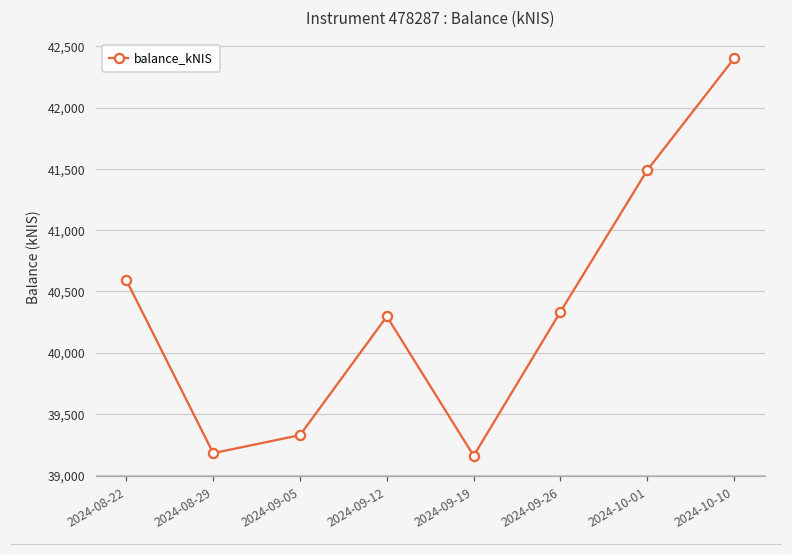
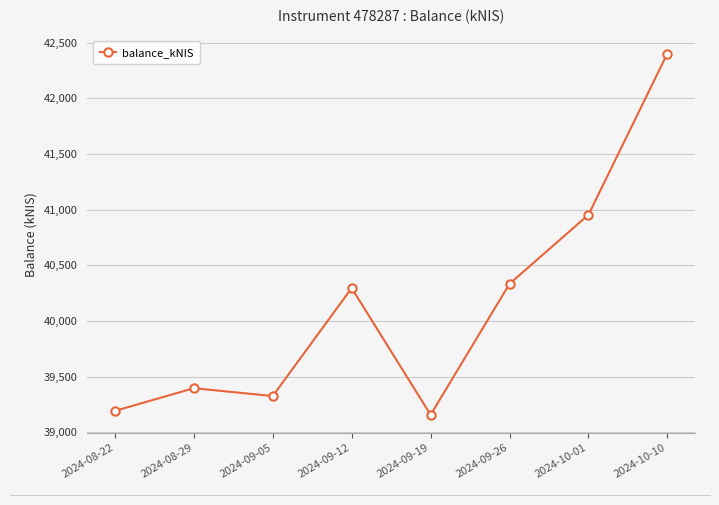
2024-08-22: 40,590 -> 39,190
2024-08-29: 39,180 -> 39,400
2024-10-01: 41,490 -> 40,950
